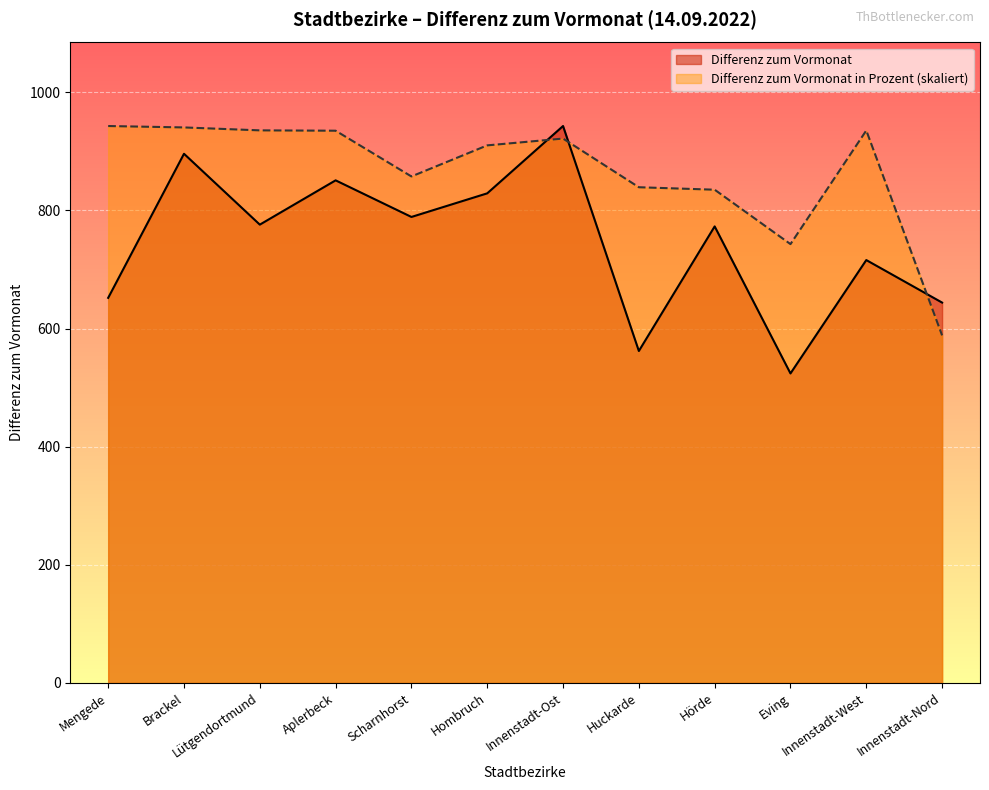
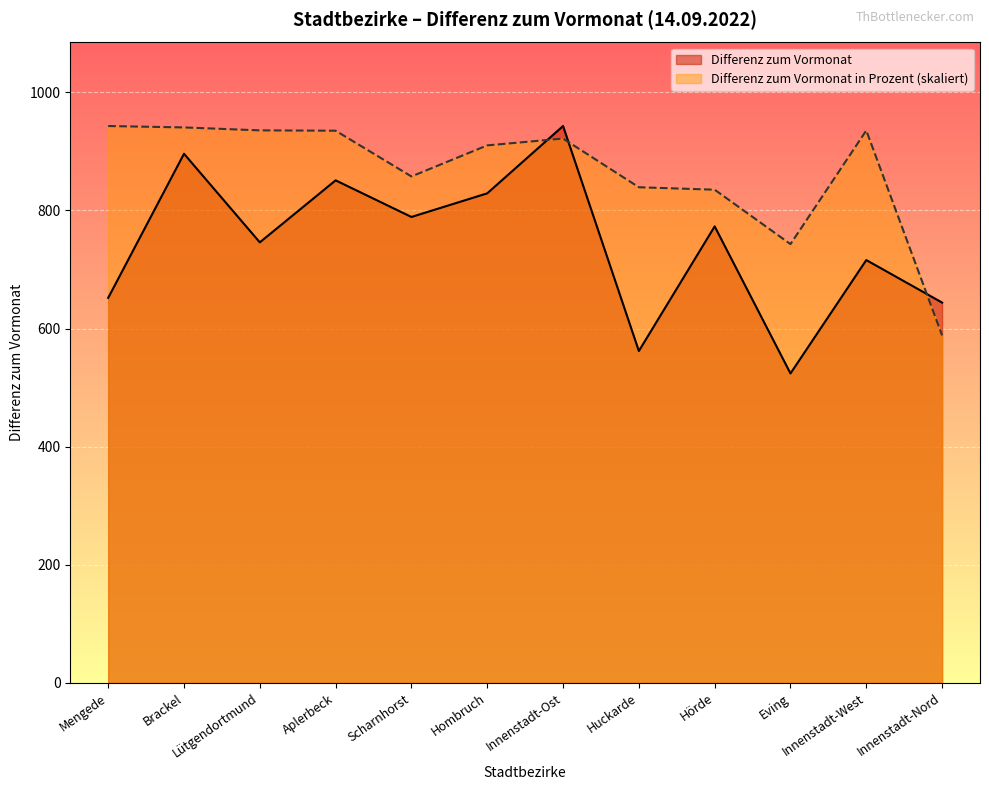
Differenz zum Vormonat, Lütgendortmund: 780 -> 750
